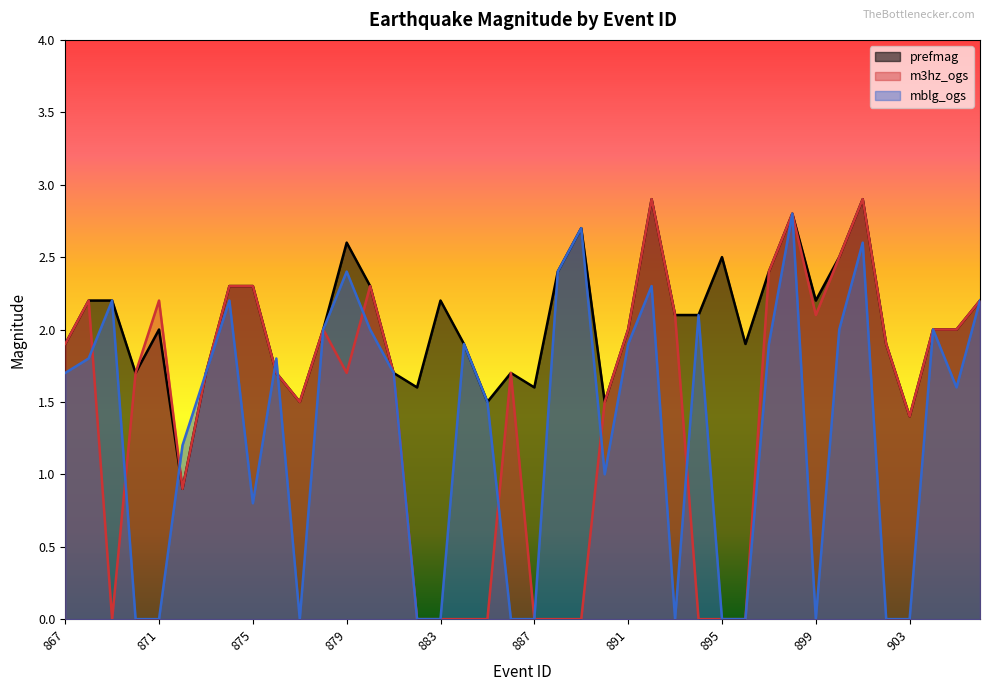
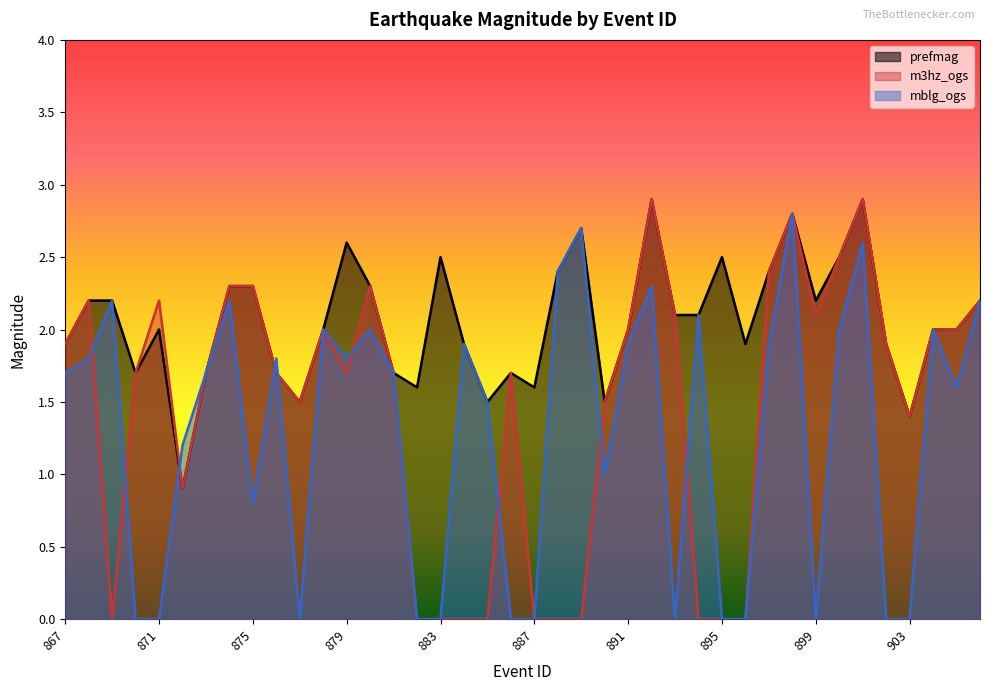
mblg_ogs, 879: 2.4 -> 1.8
prefmag, 883: 2.2 -> 2.5
